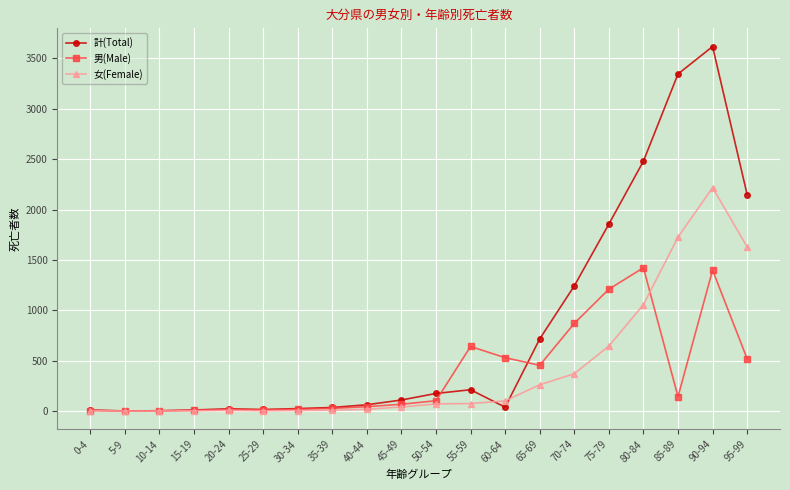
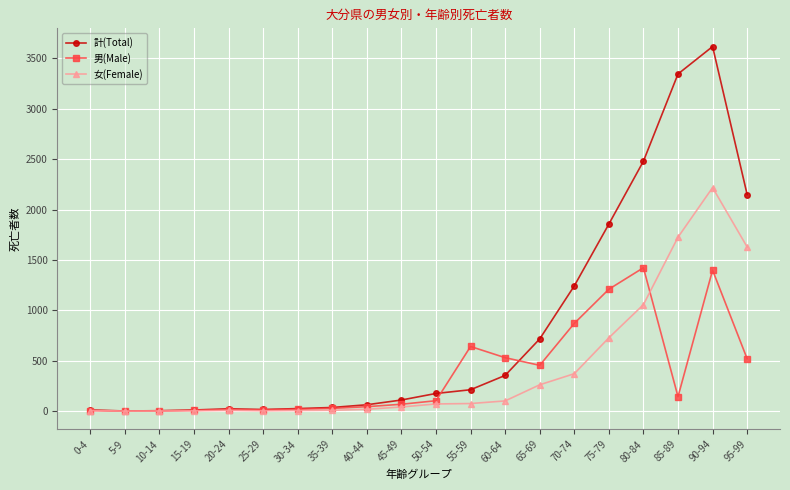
計(Total), 60-64: 40 -> 360
女(Female), 75-79: 650 -> 730
